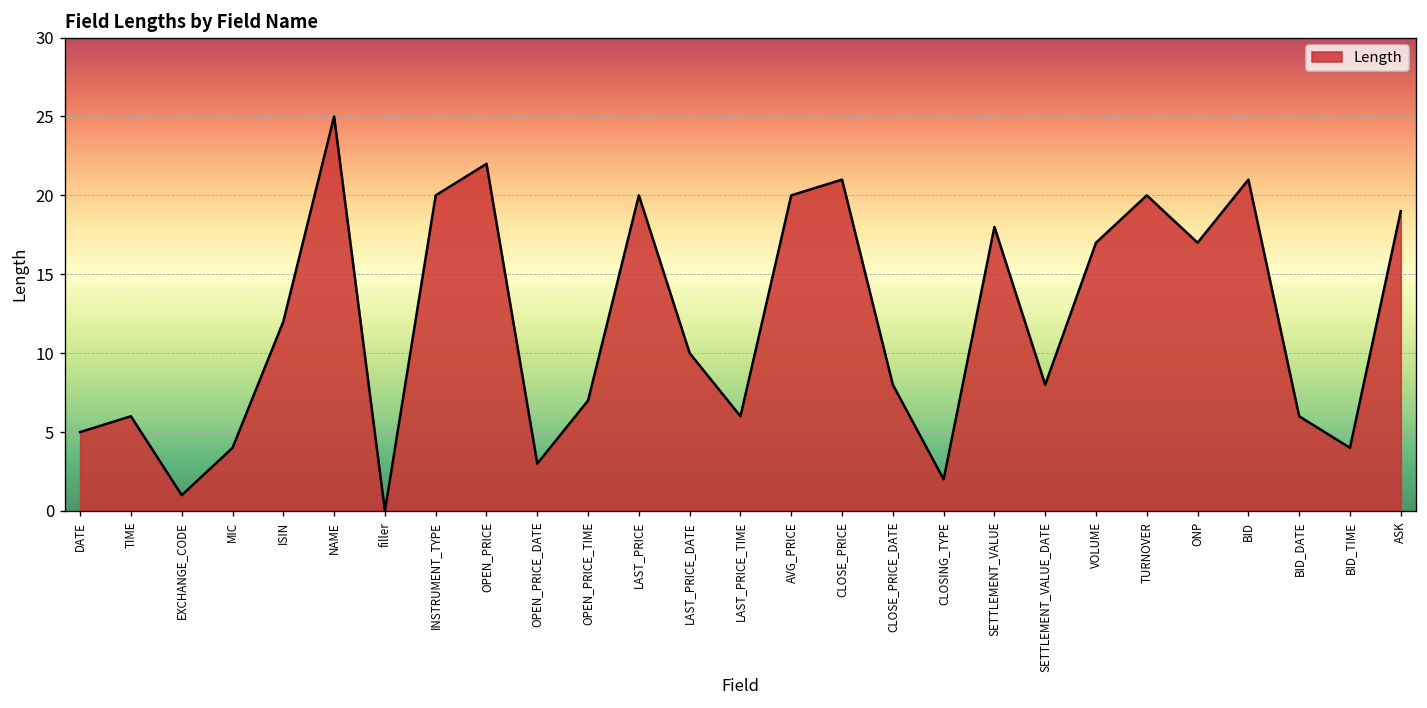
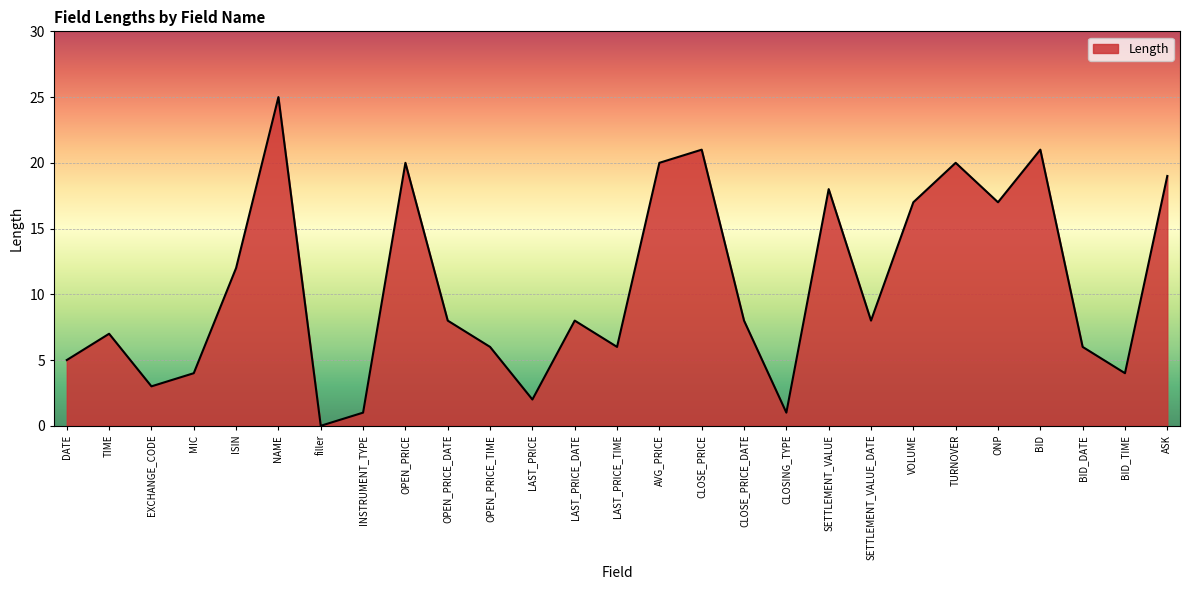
TIME: 6 -> 7
EXCHANGE_CODE: 1 -> 3
INSTRUMENT_TYPE: 20 -> 1
OPEN_PRICE: 22 -> 20
OPEN_PRICE_DATE: 3 -> 8
OPEN_PRICE_TIME: 7 -> 6
LAST_PRICE: 20 -> 2
LAST_PRICE_DATE: 10 -> 8
CLOSING_TYPE: 2 -> 1
